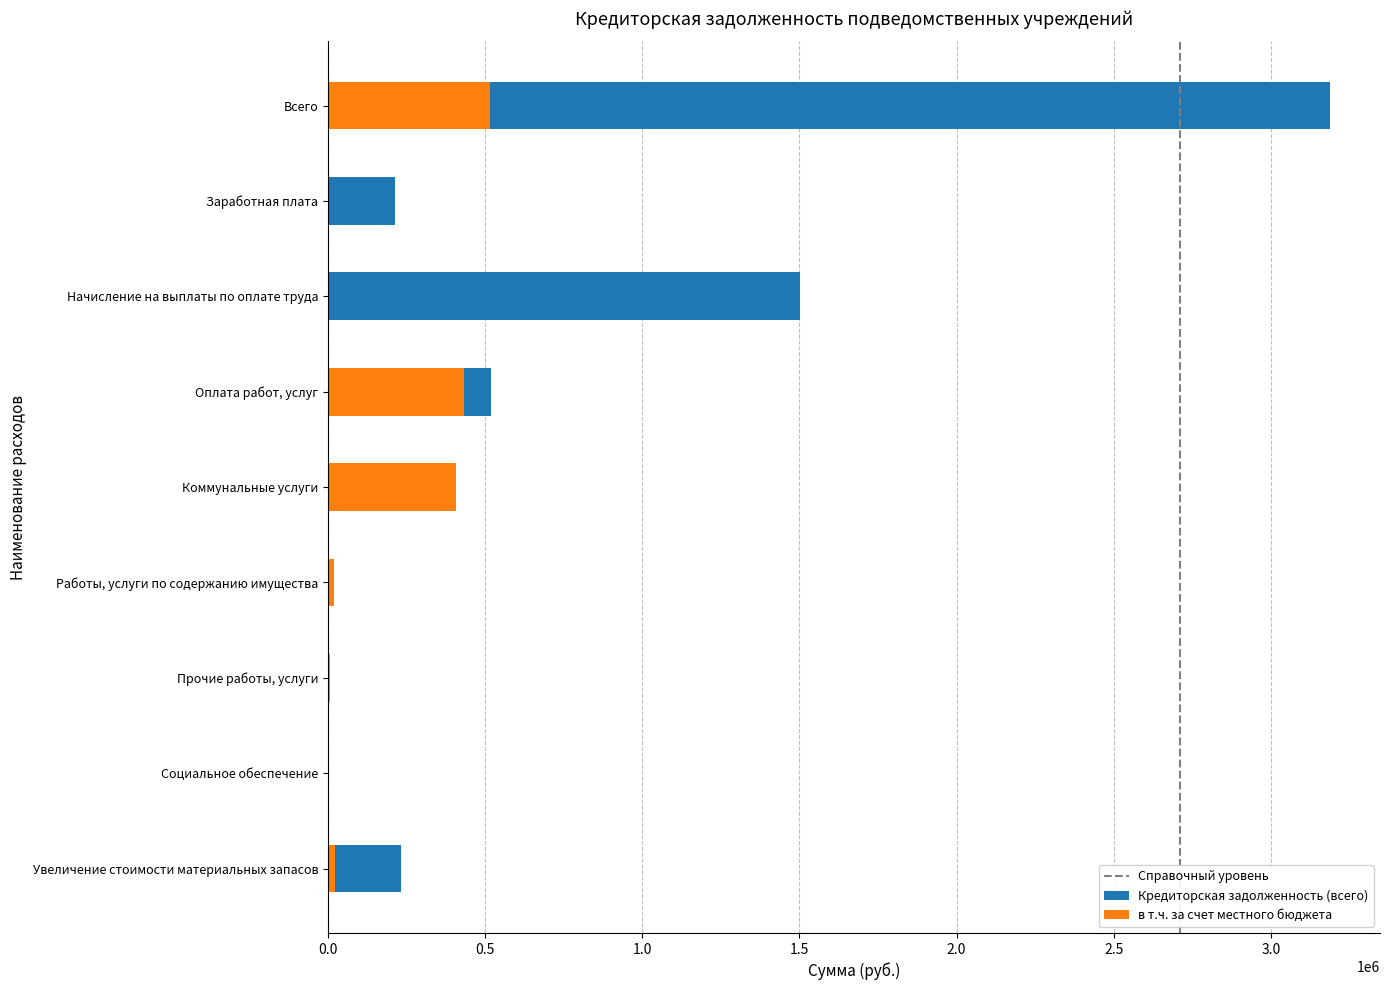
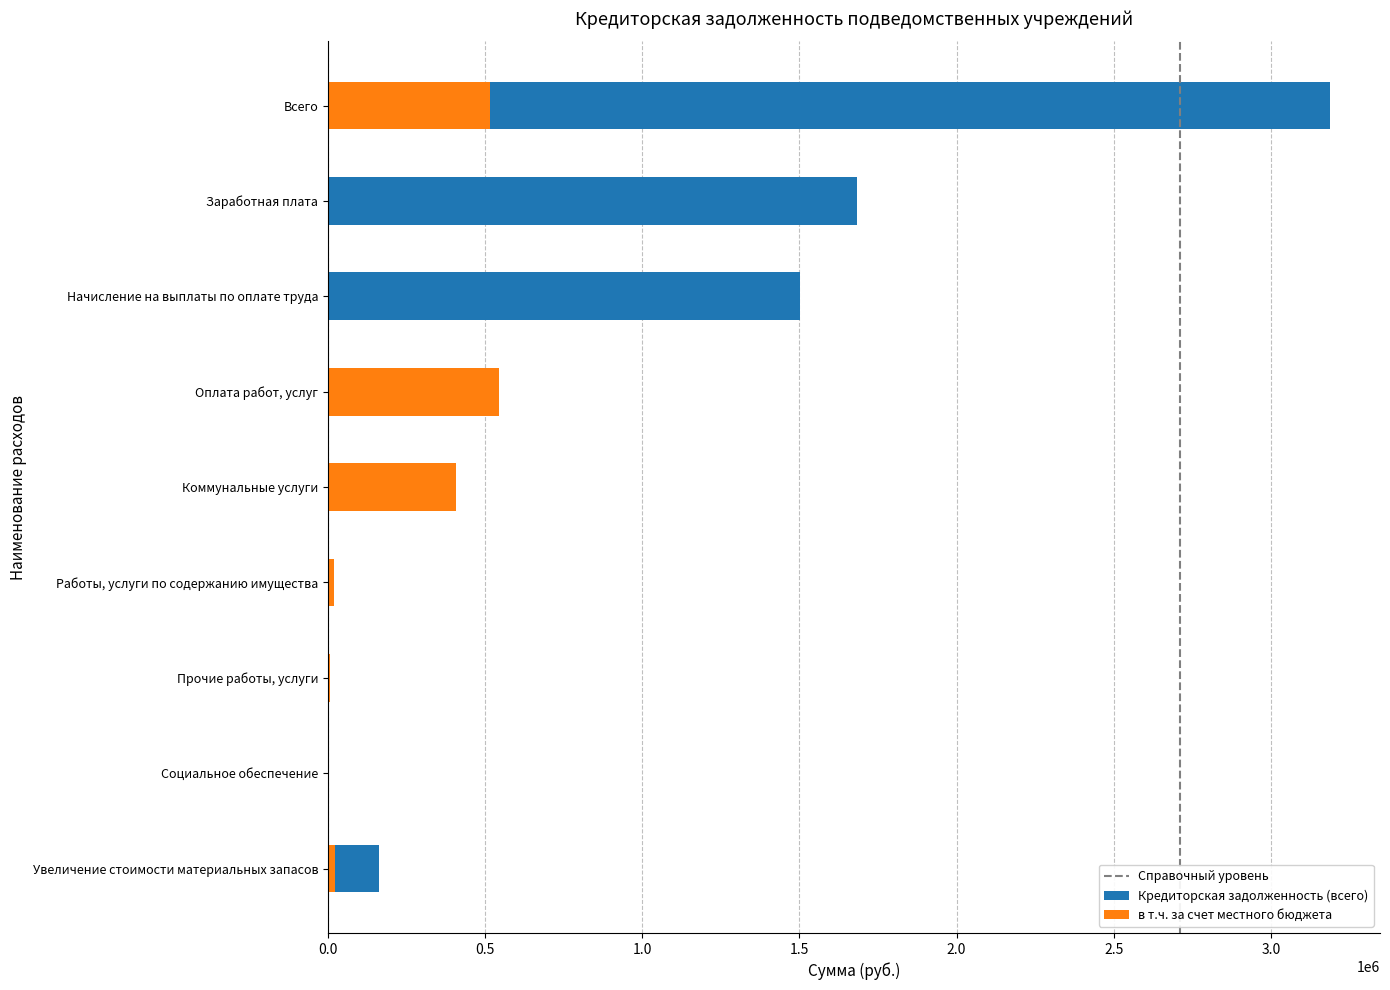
Кредиторская задолженность (всего), Заработная плата: 210000 -> 1680000
в т.ч. за счет местного бюджета, Оплата работ, услуг: 430000 -> 550000
Кредиторская задолженность (всего), Увеличение стоимости материальных запасов: 230000 -> 160000
